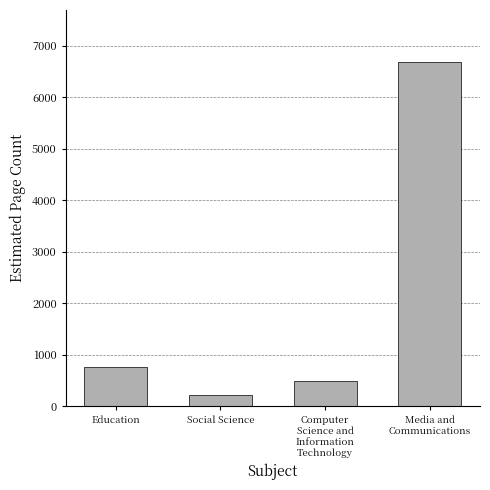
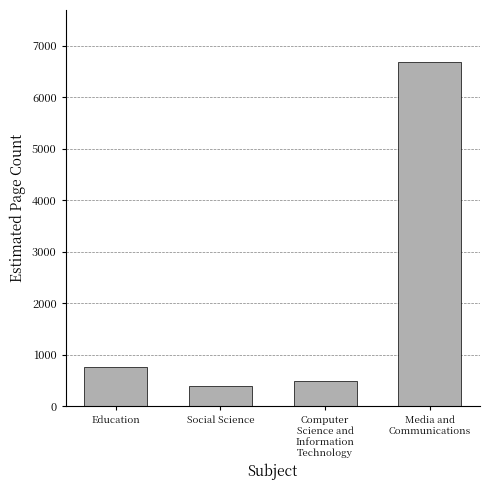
Social Science: 200 -> 400
